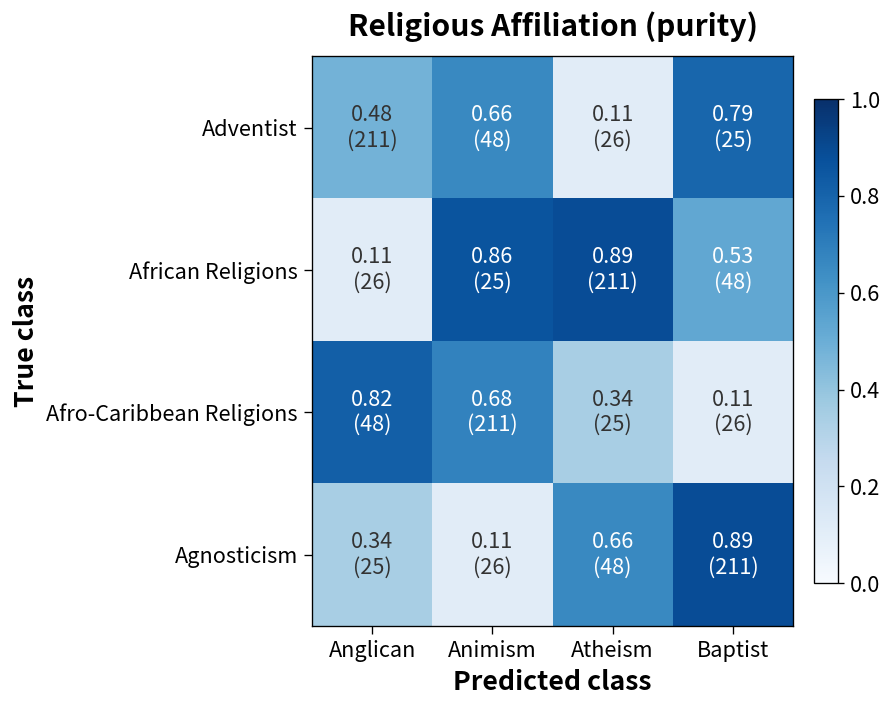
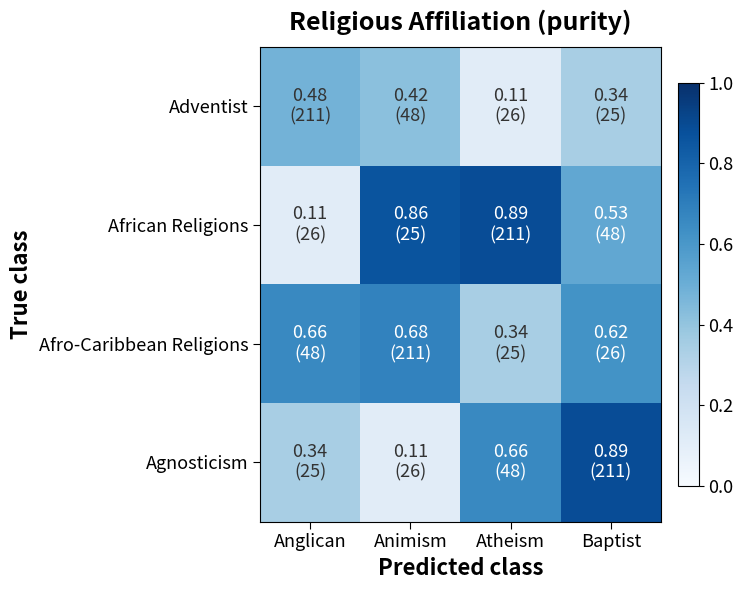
Adventist, Animism: 0.66 -> 0.42
Adventist, Baptist: 0.79 -> 0.34
Afro-Caribbean Religions, Anglican: 0.82 -> 0.66
Afro-Caribbean Religions, Baptist: 0.11 -> 0.62
